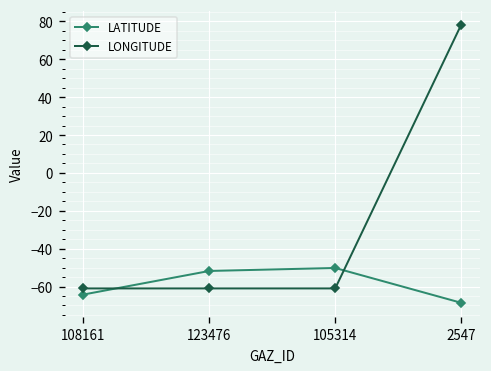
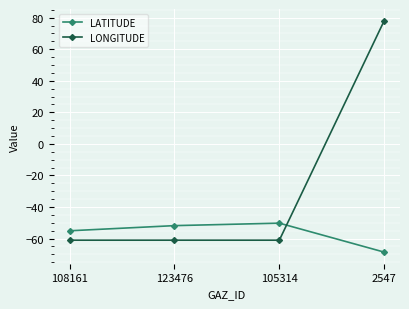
LATITUDE, 108161: -64 -> -55
